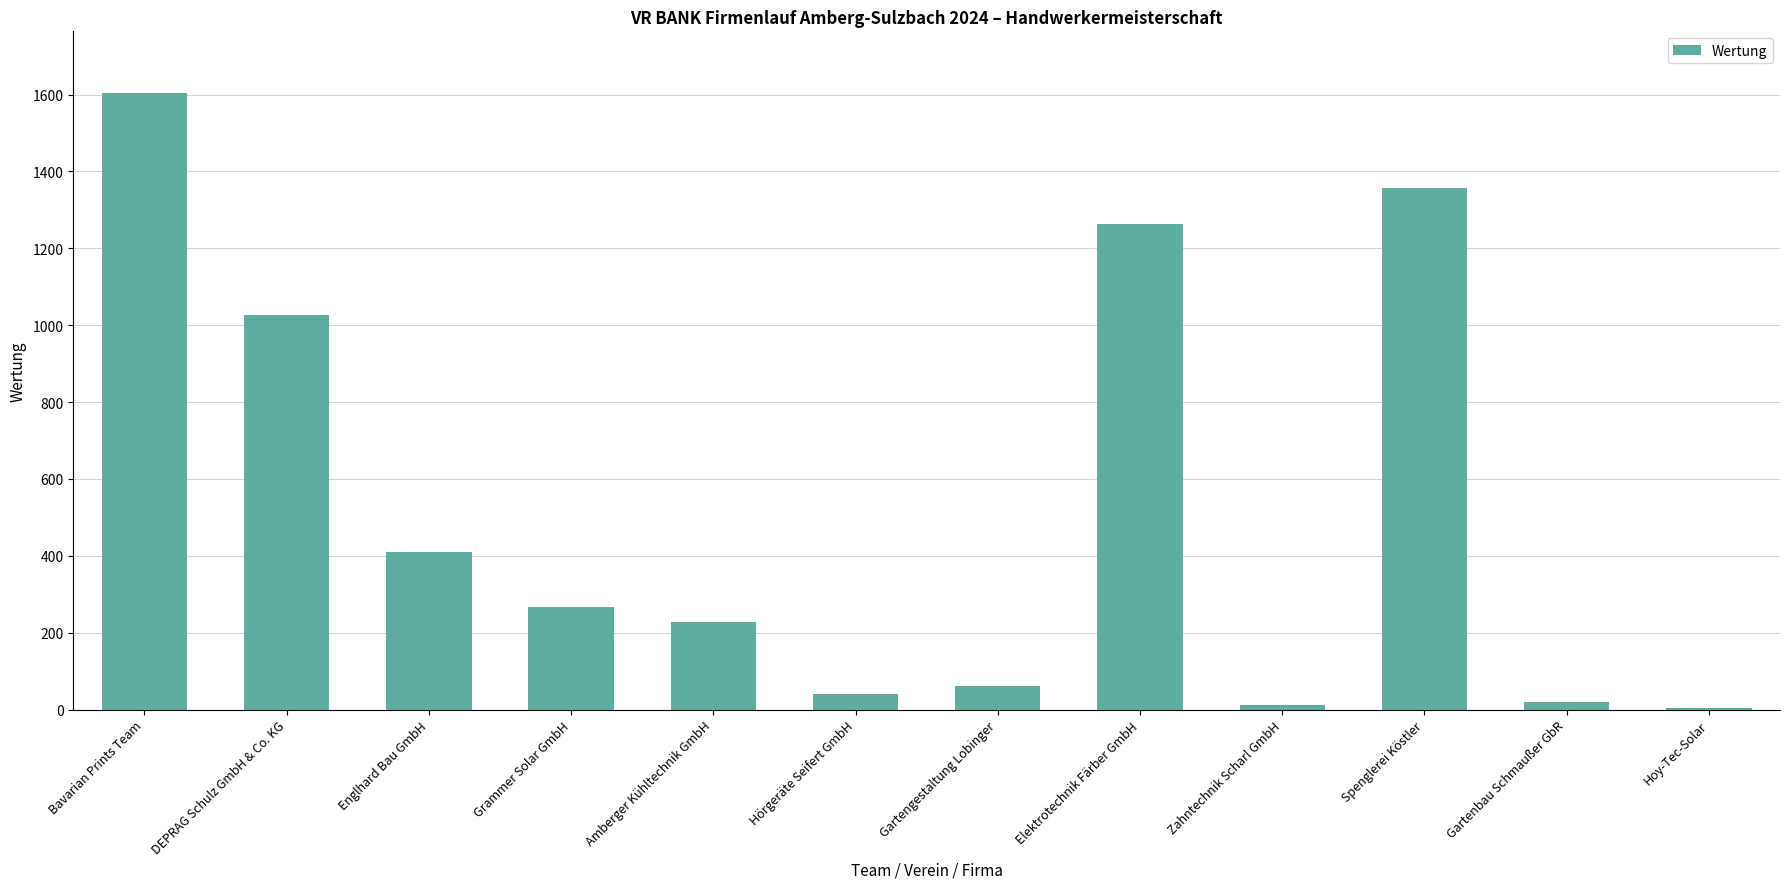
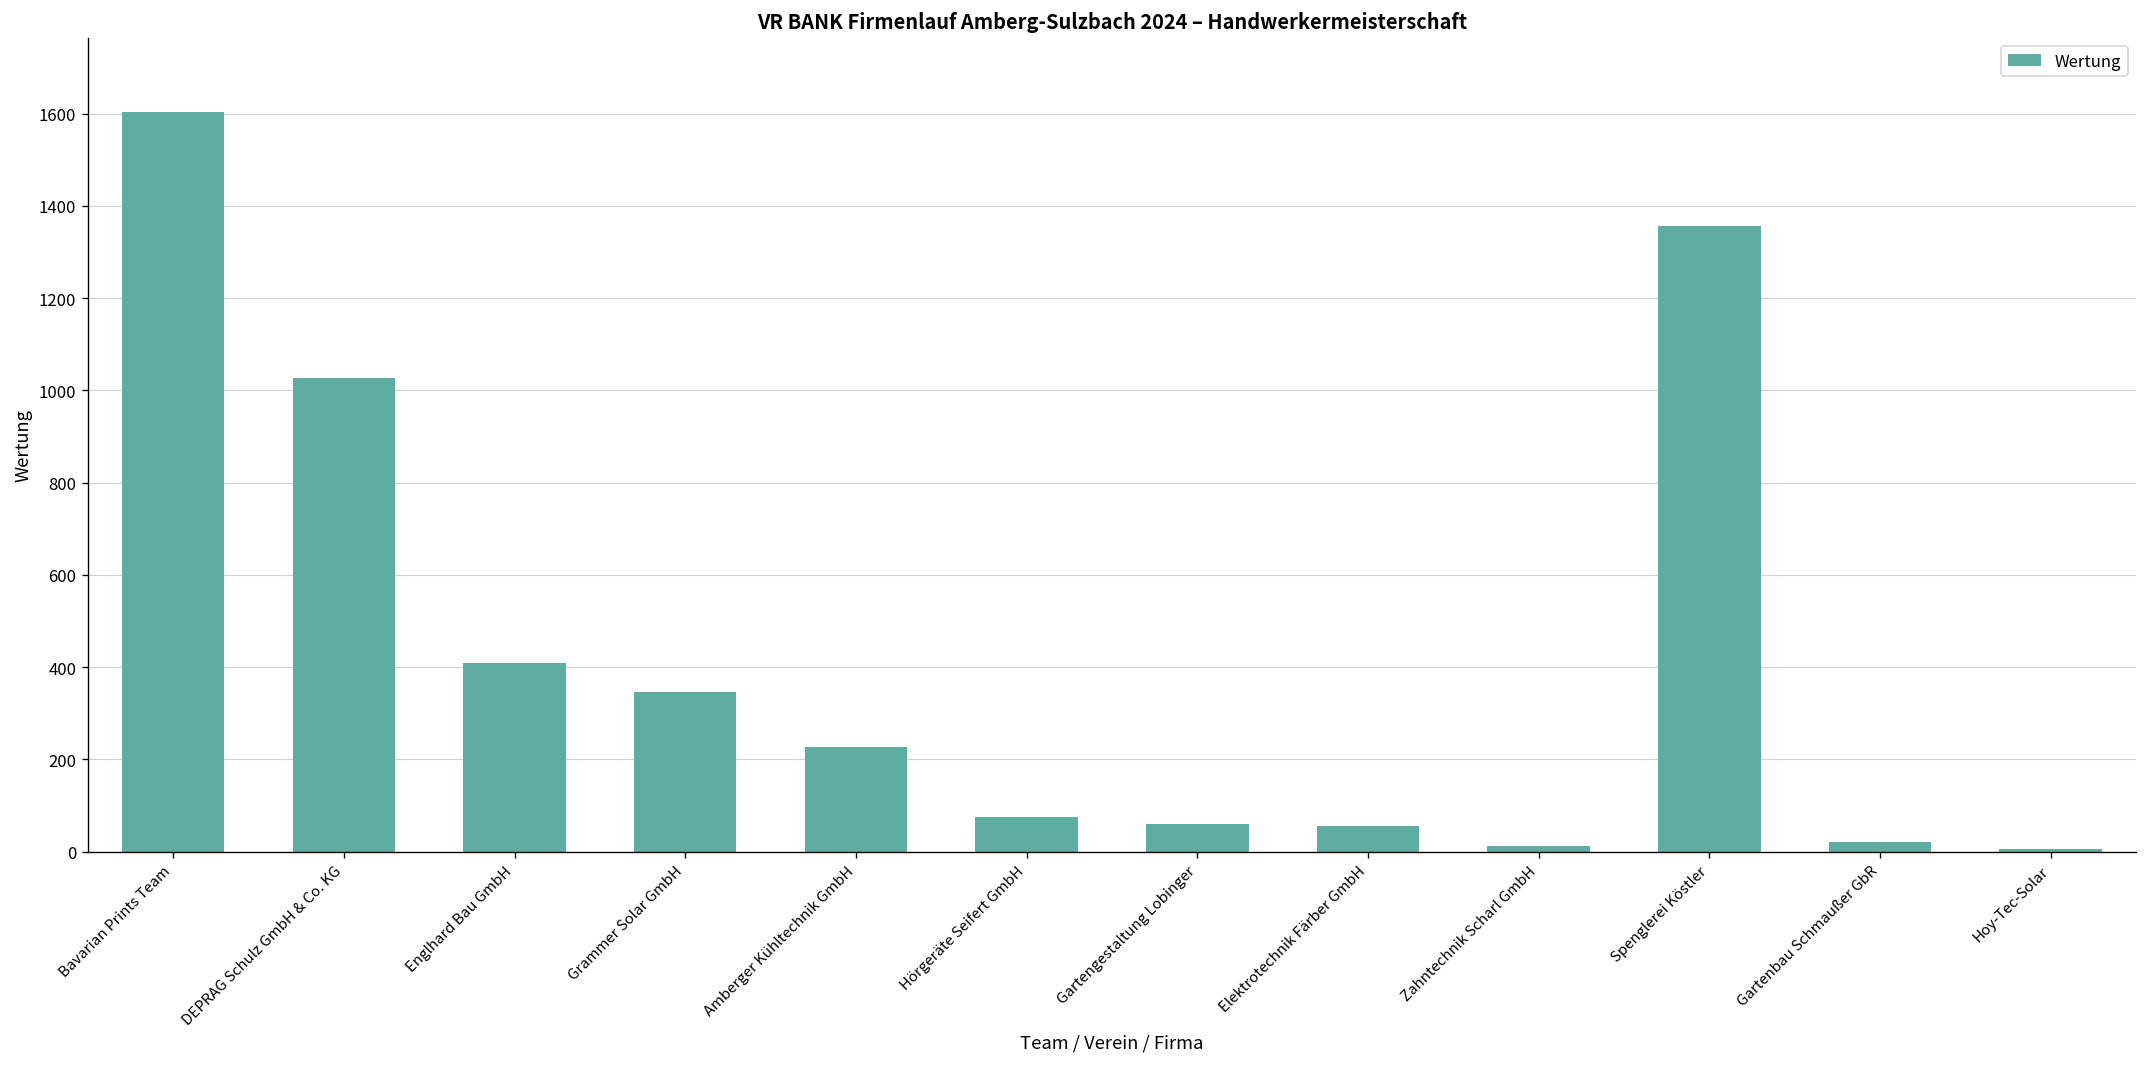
Grammer Solar GmbH: 270 -> 350
Hörgeräte Seifert GmbH: 40 -> 80
Elektrotechnik Färber GmbH: 1260 -> 60
